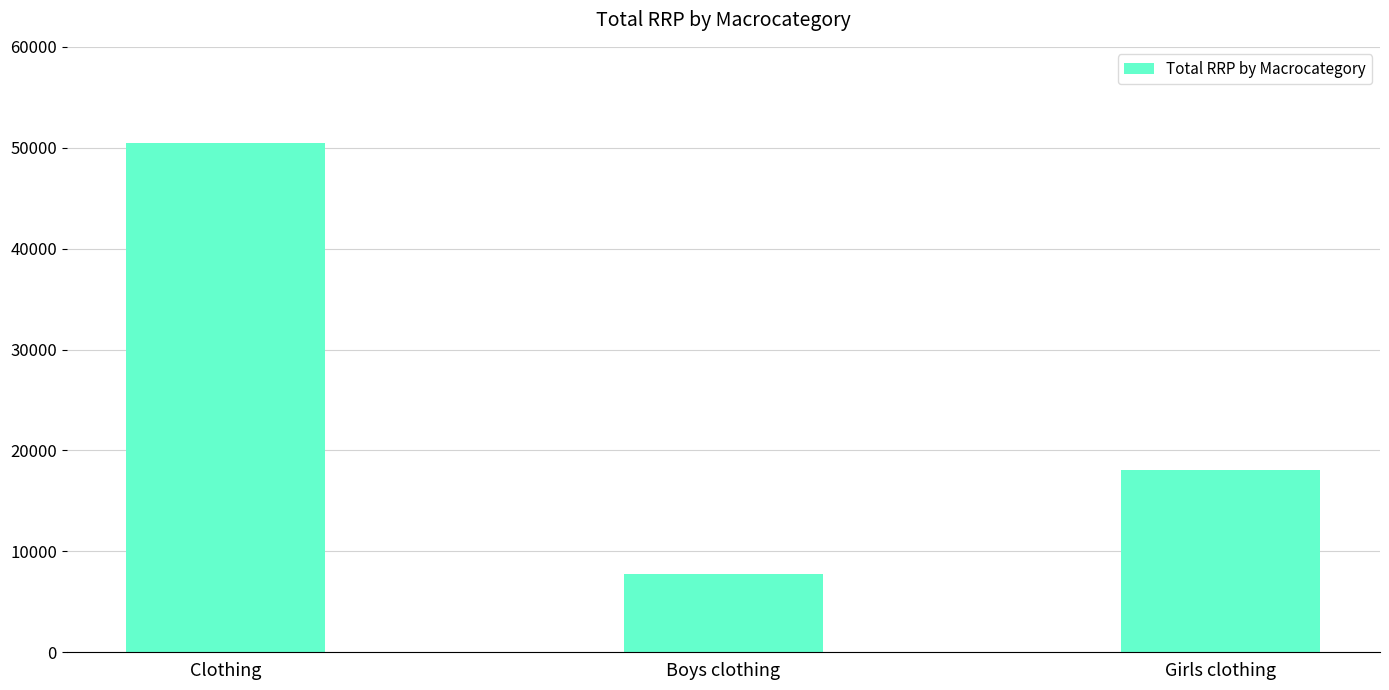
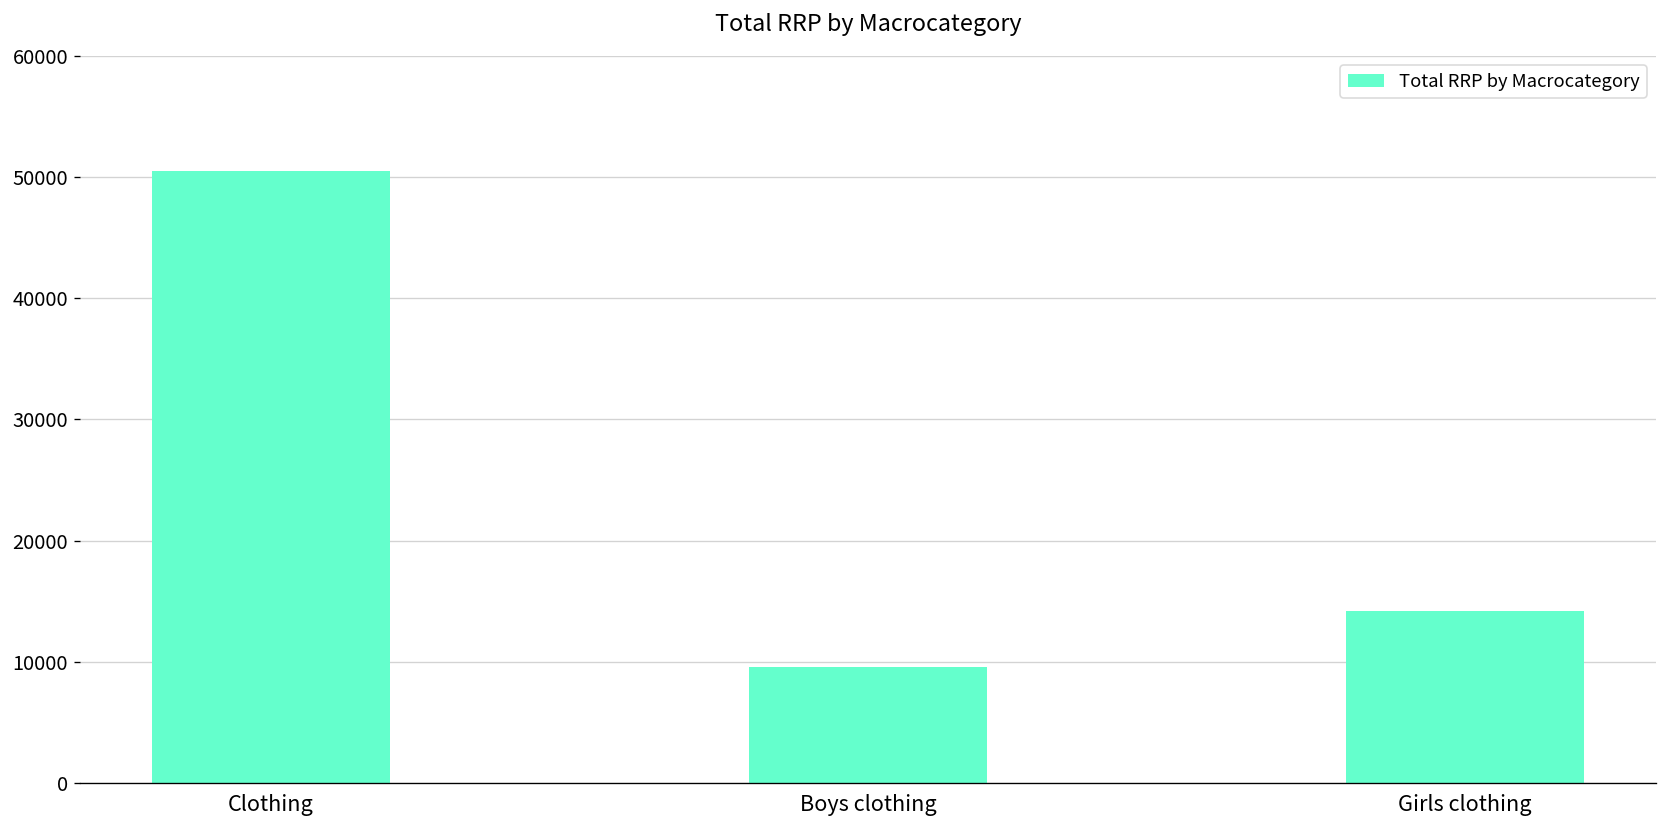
Boys clothing: 7700 -> 9500
Girls clothing: 18100 -> 14200
